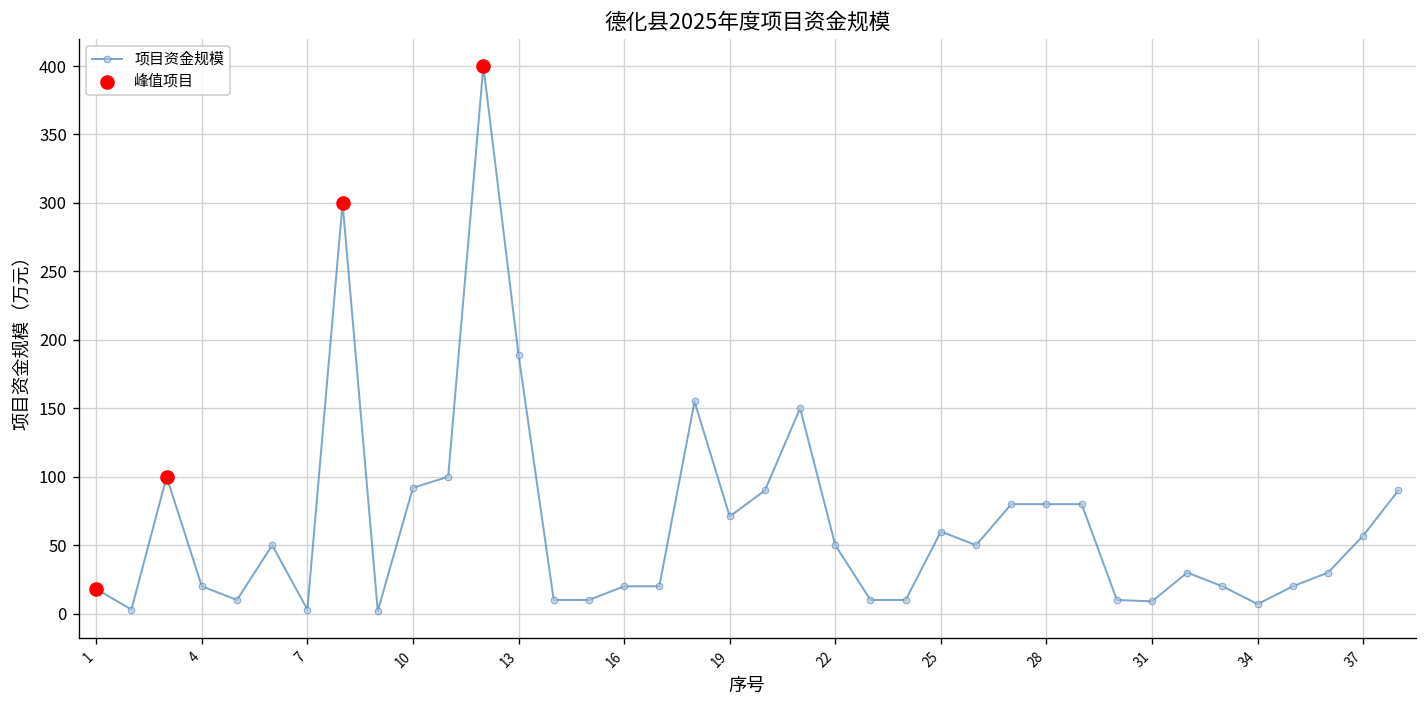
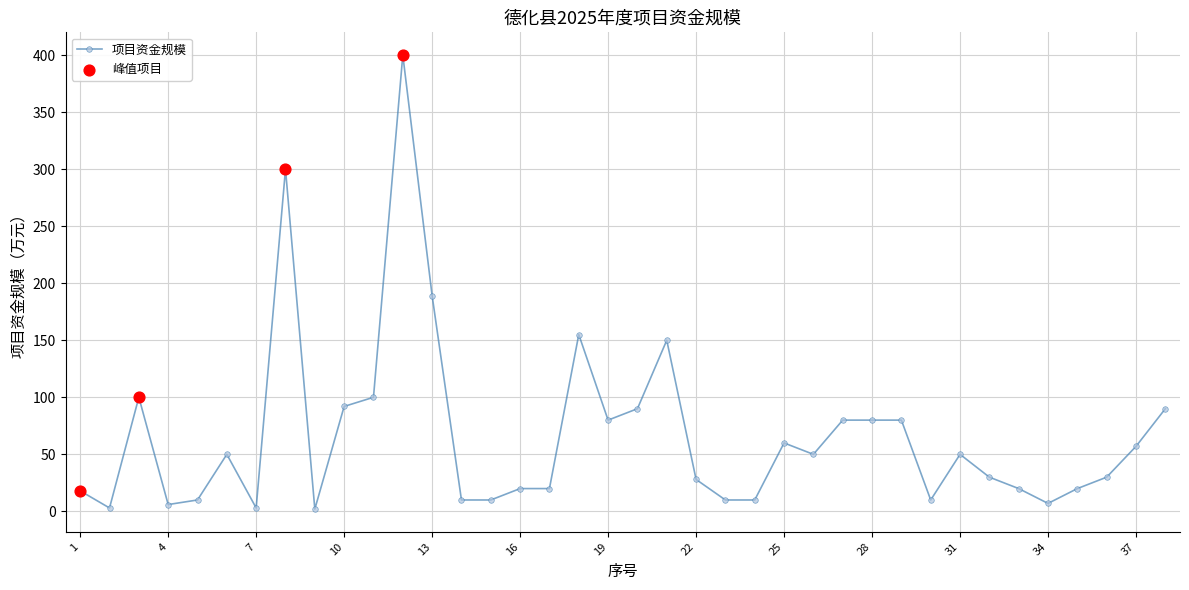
项目资金规模, 4: 20 -> 6
项目资金规模, 19: 71 -> 80
项目资金规模, 22: 50 -> 28
项目资金规模, 31: 9 -> 50
